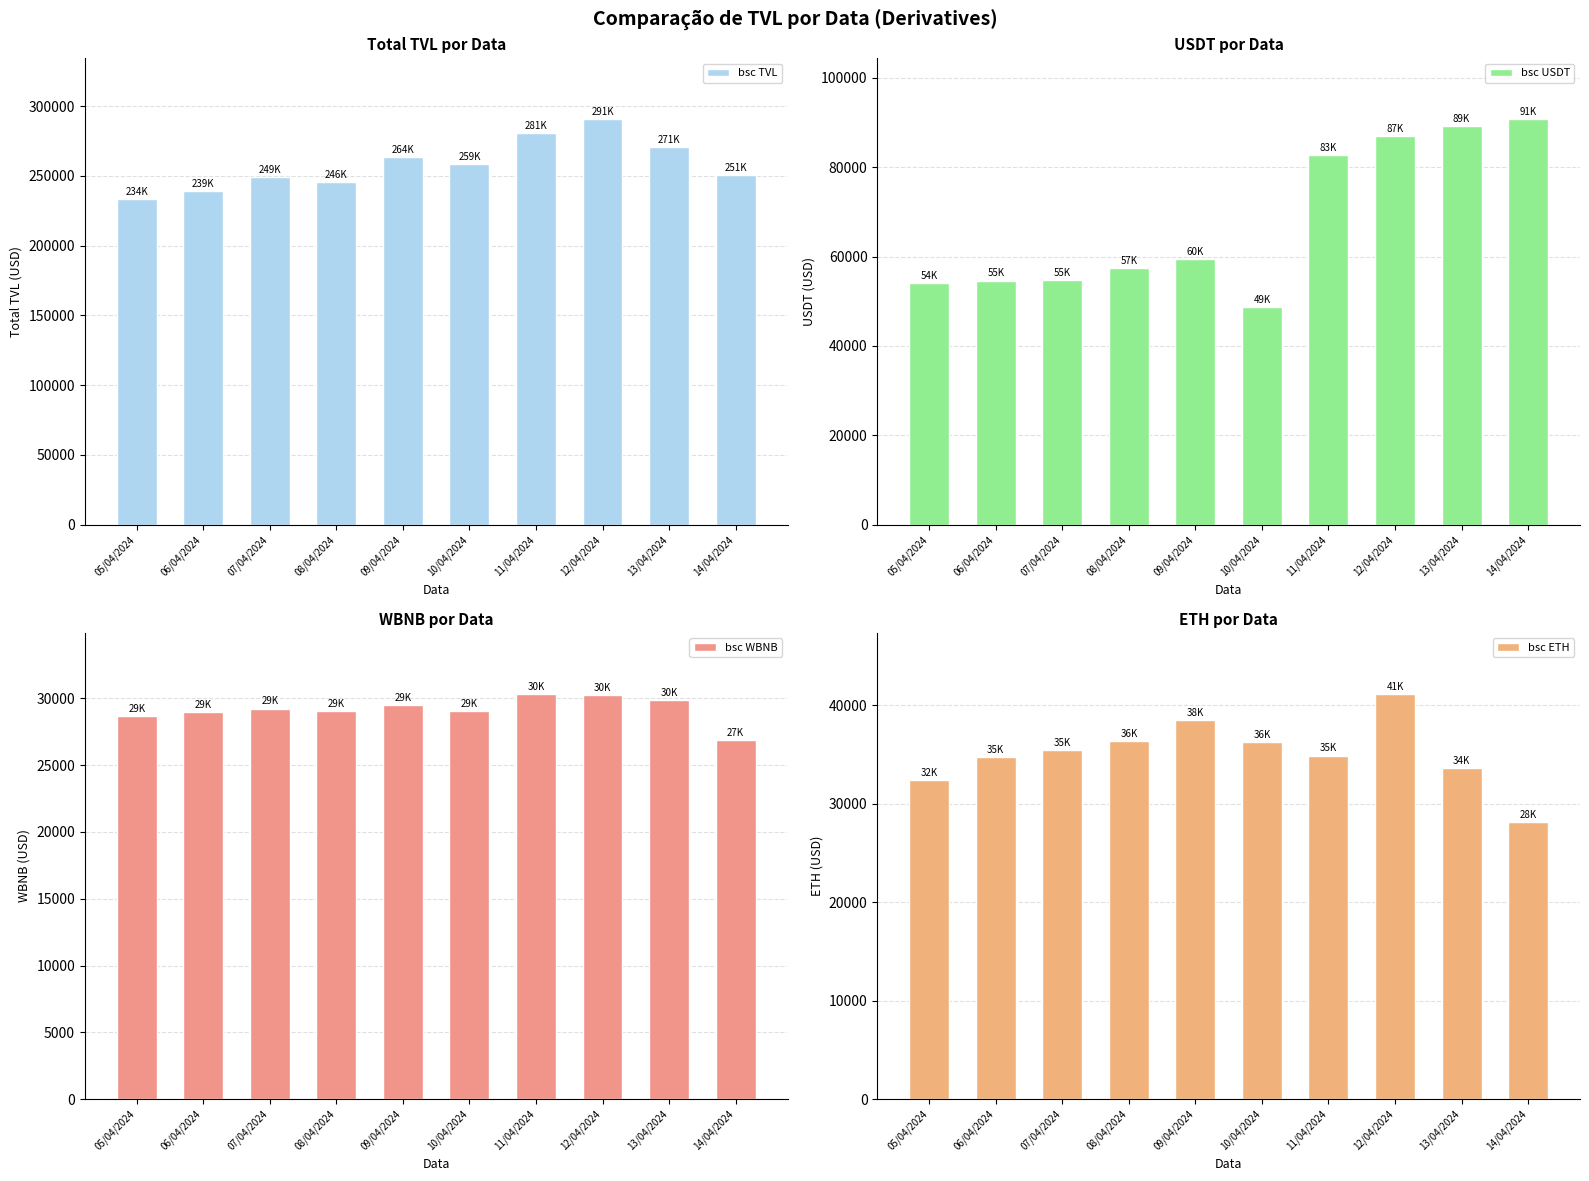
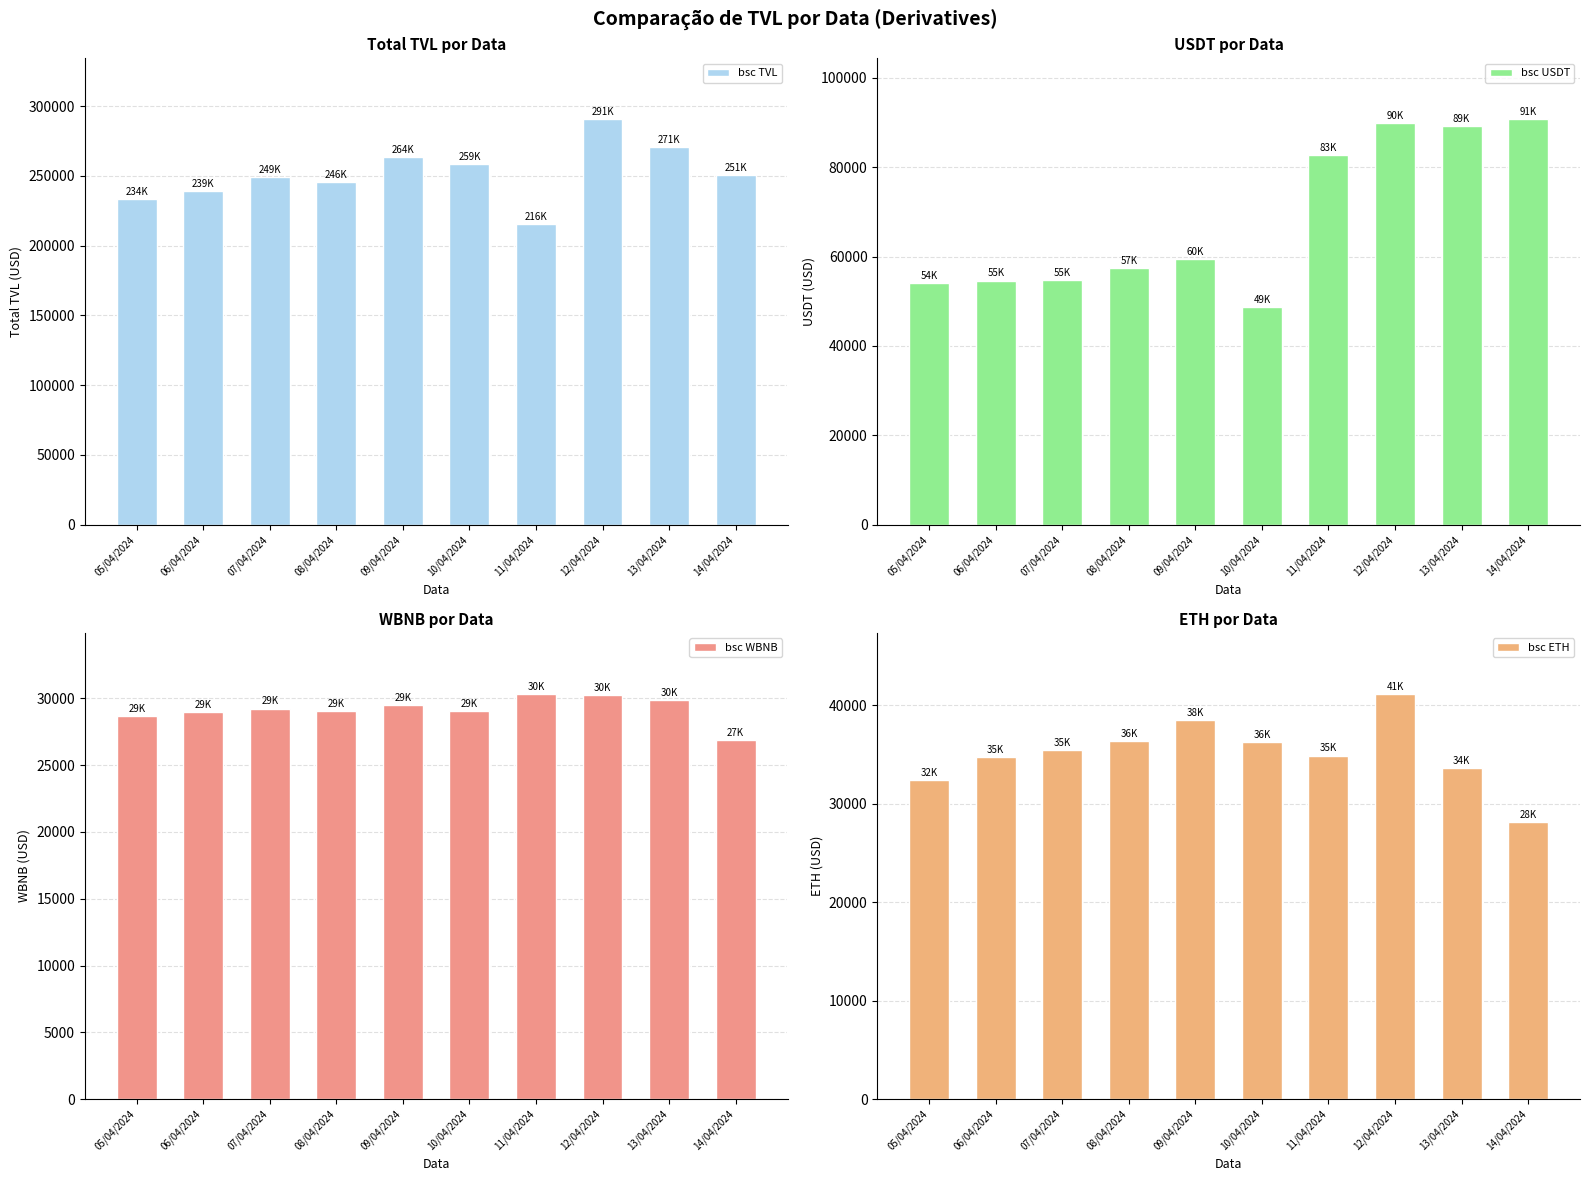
Total TVL por Data, 11/04/2024: 281K -> 216K
USDT por Data, 12/04/2024: 87K -> 90K
